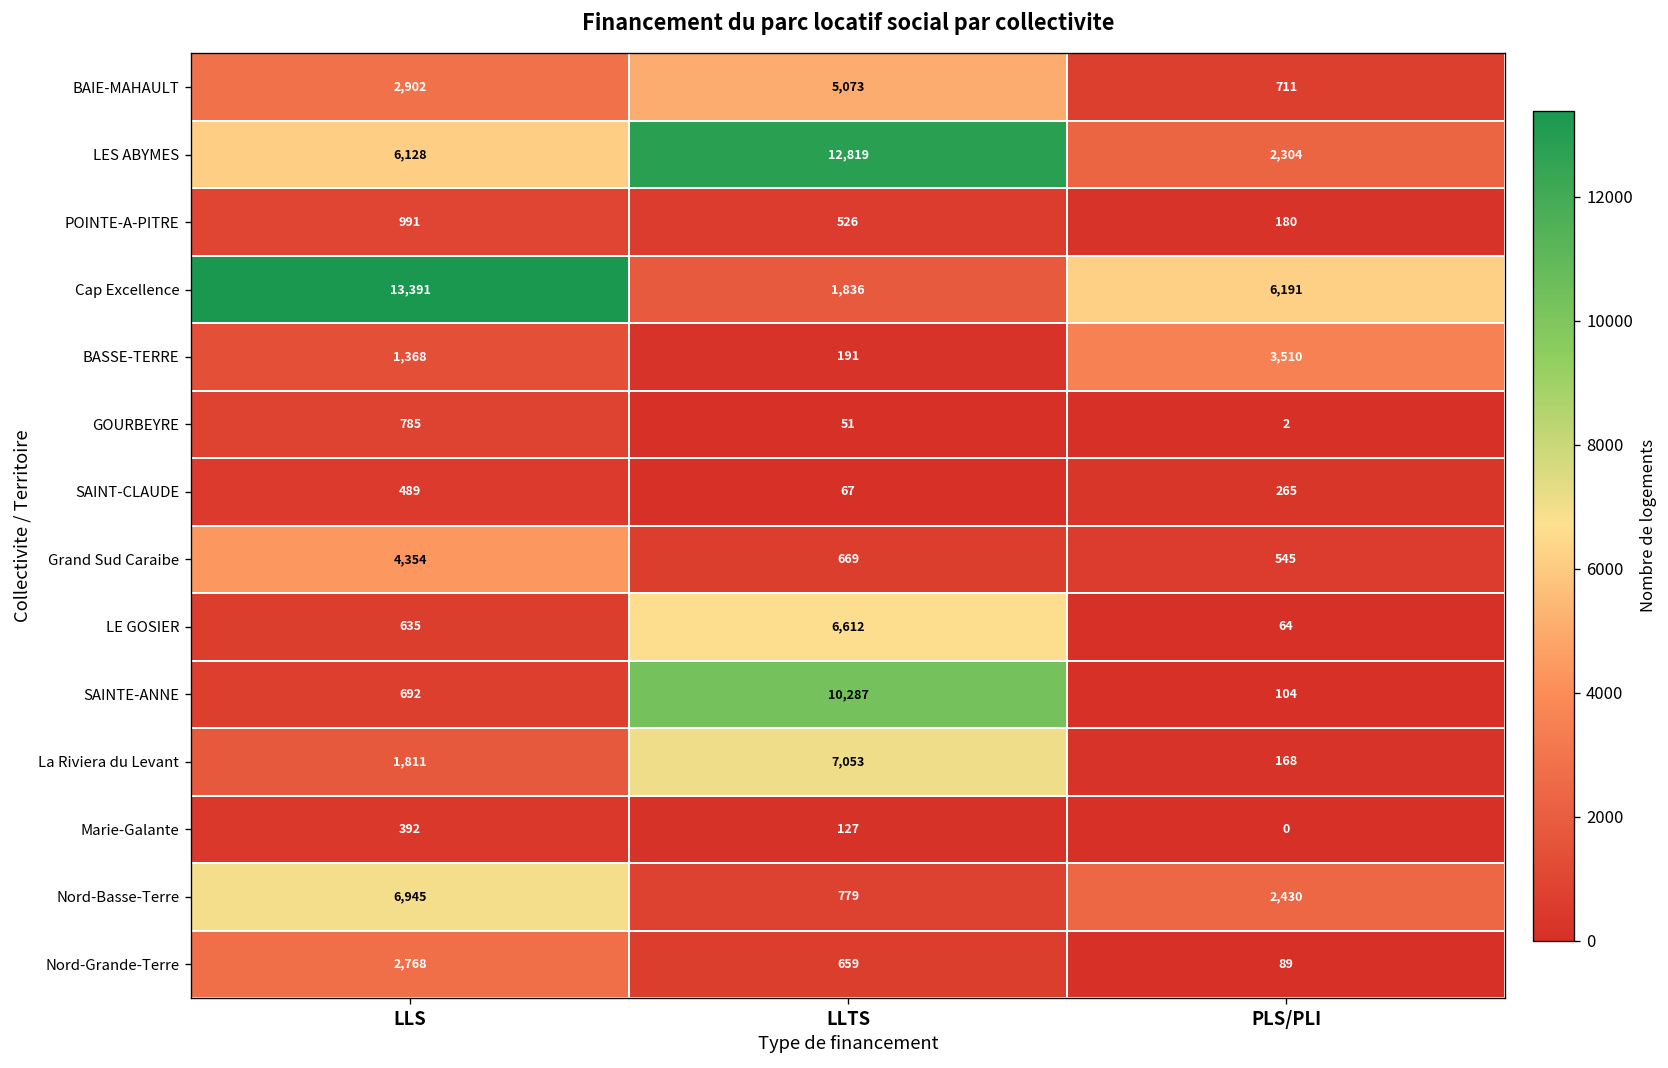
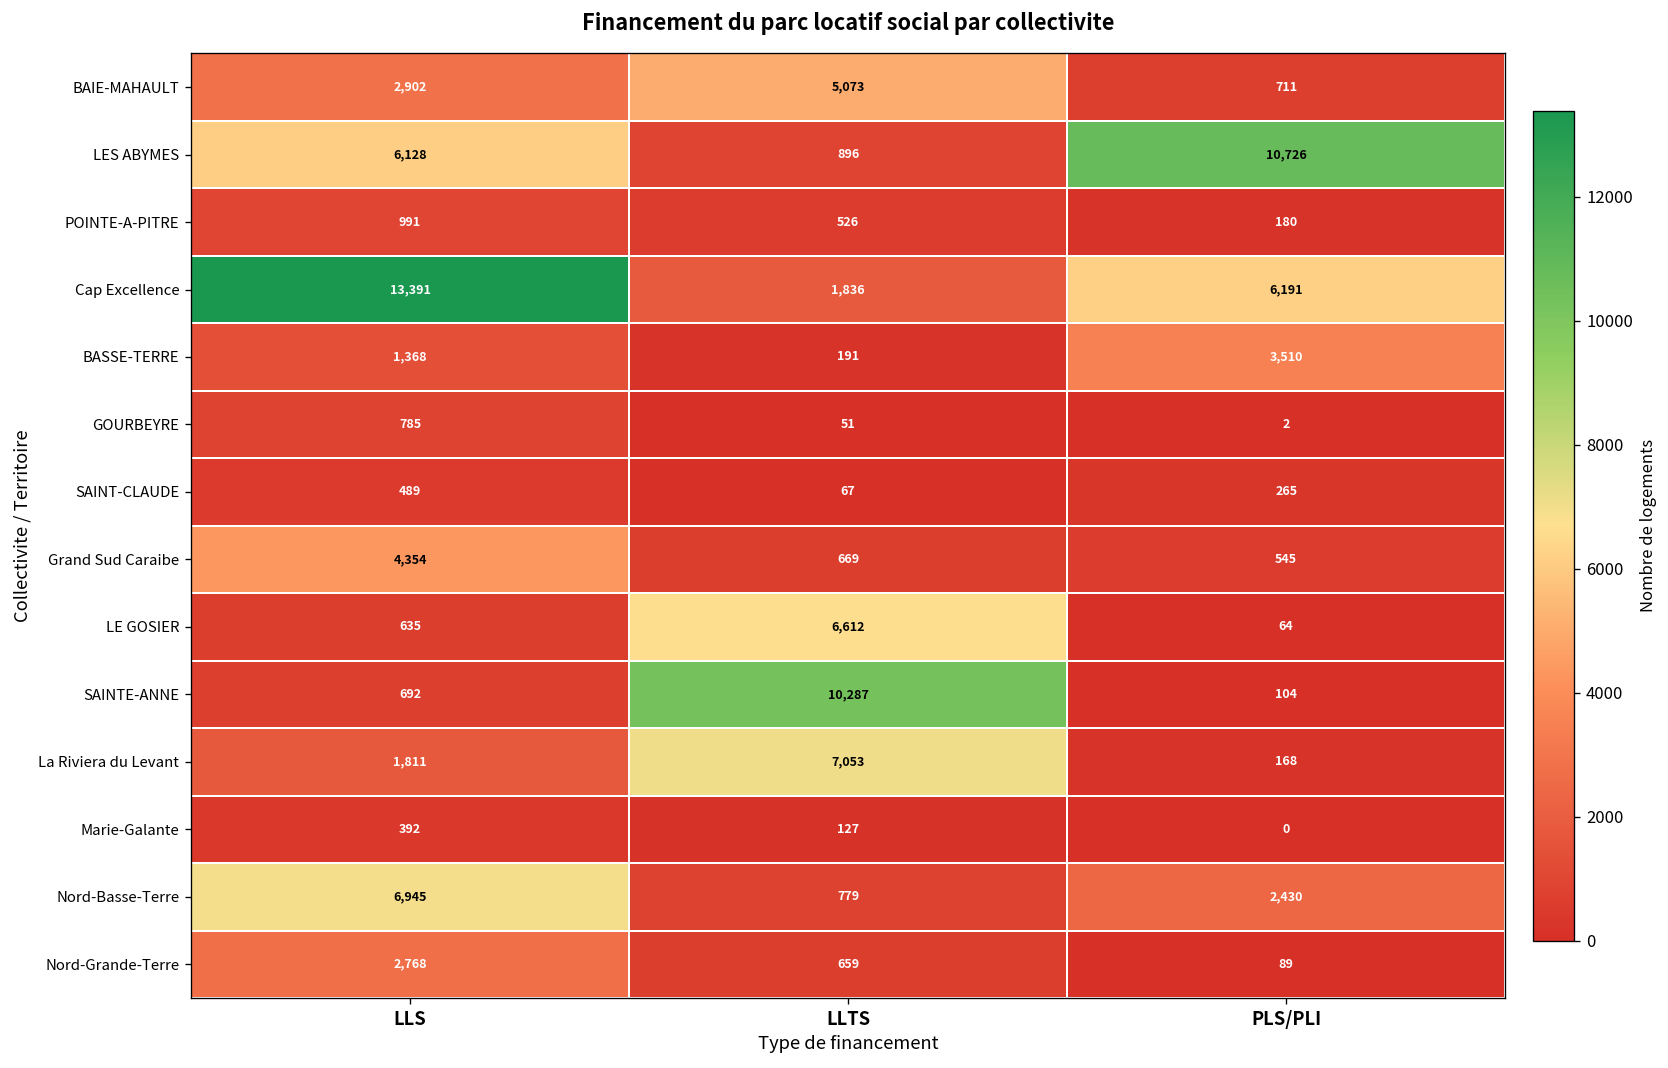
LES ABYMES, LLTS: 12,819 -> 896
LES ABYMES, PLS/PLI: 2,304 -> 10,726
